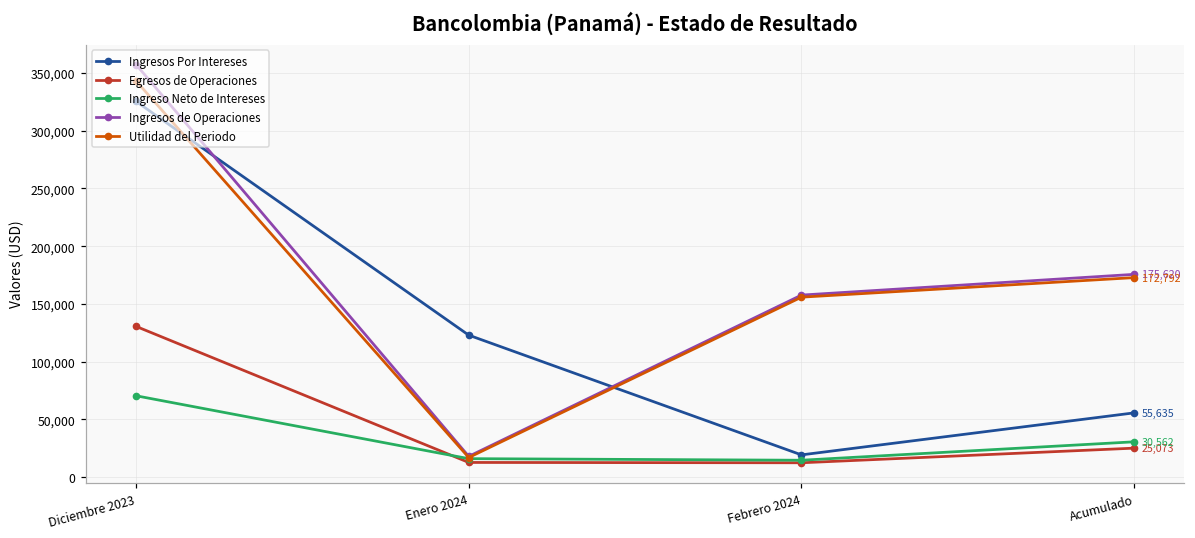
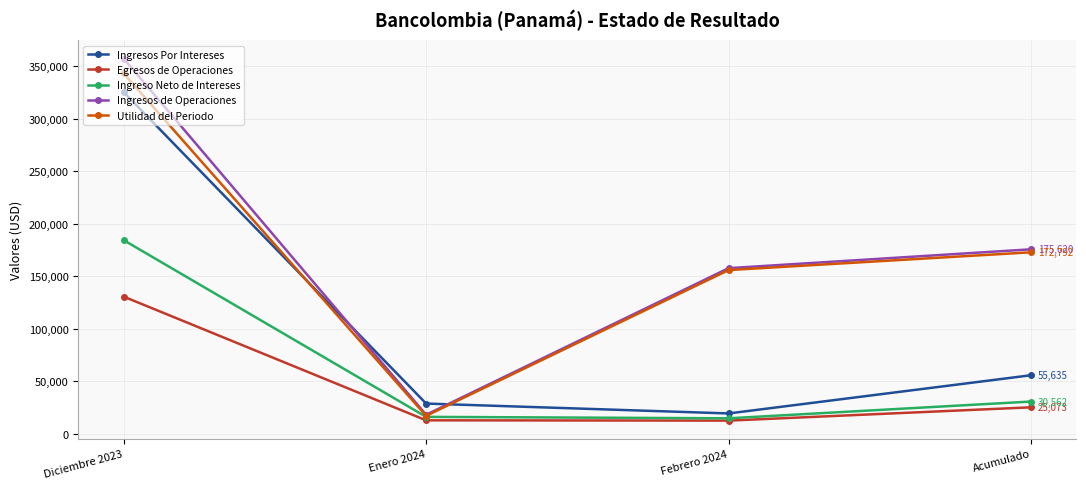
Ingreso Neto de Intereses, Diciembre 2023: 70,000 -> 184,000
Ingresos Por Intereses, Enero 2024: 123,000 -> 29,000
